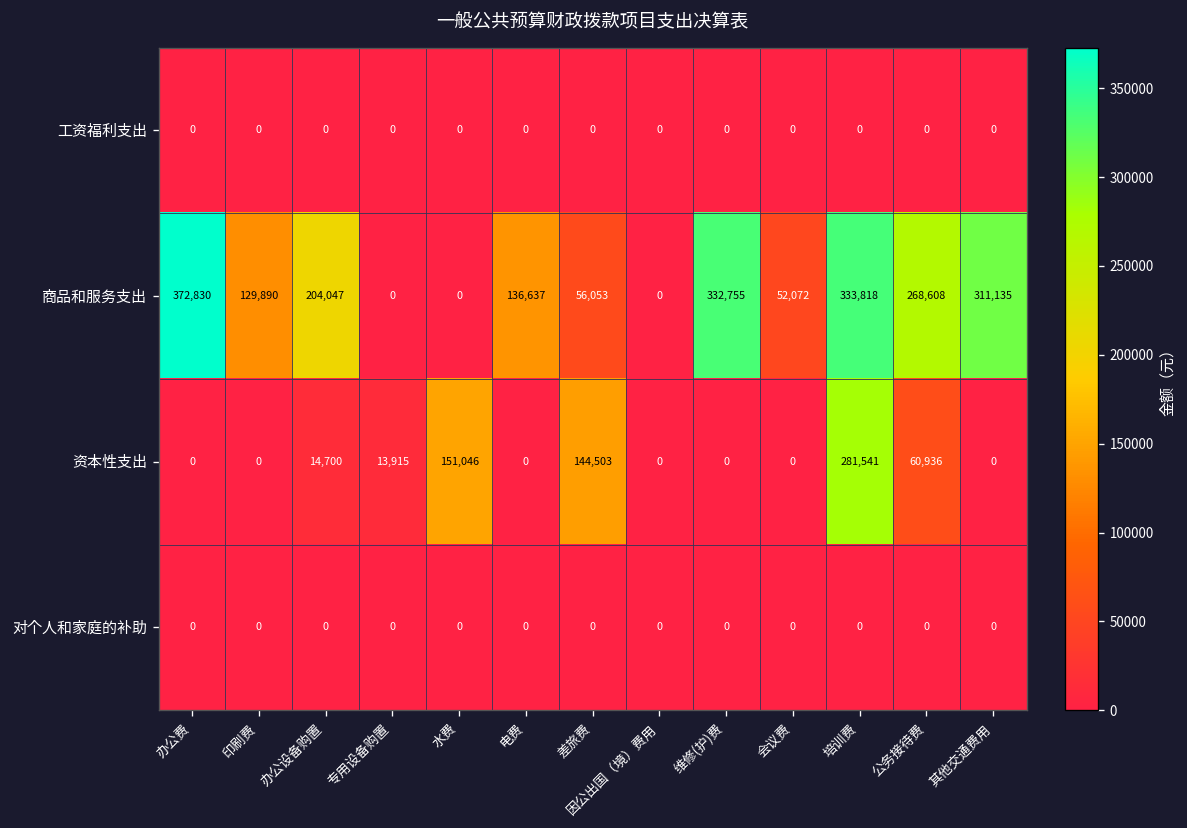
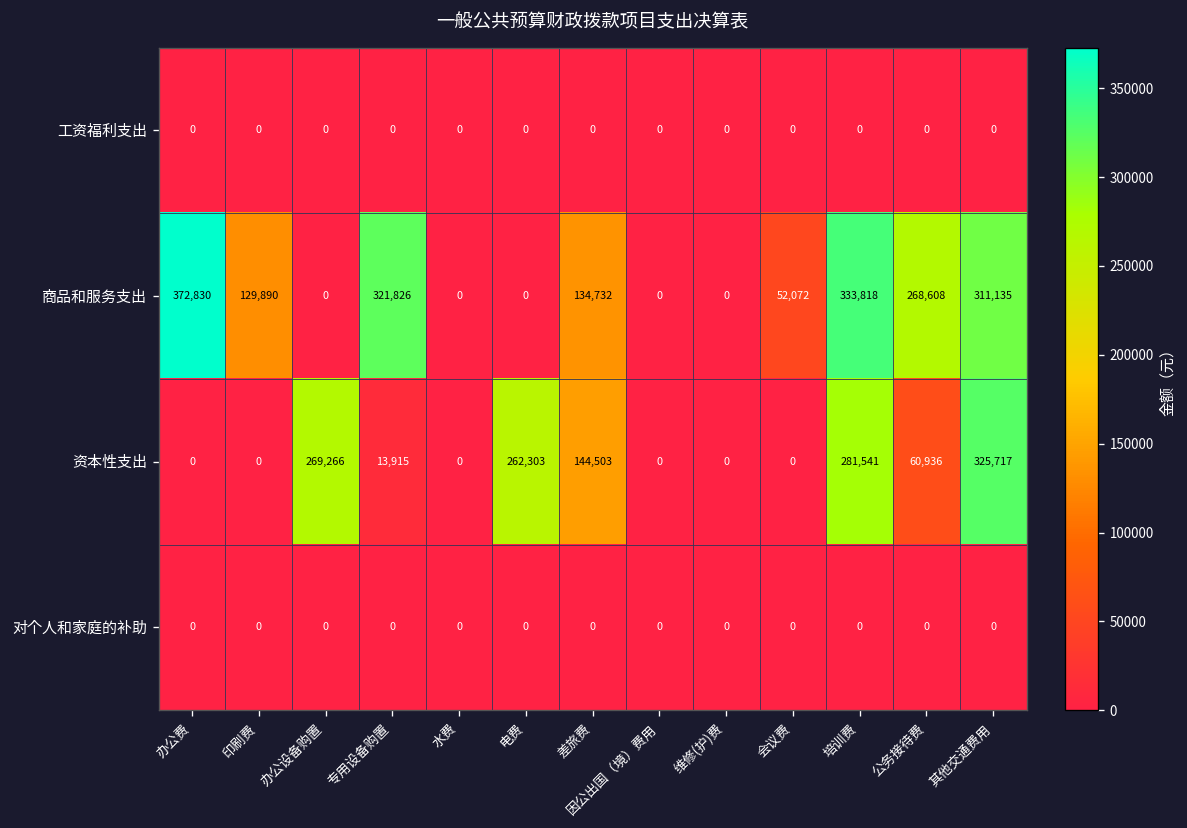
商品和服务支出, 办公设备购置: 204,047 -> 0
商品和服务支出, 专用设备购置: 0 -> 321,826
商品和服务支出, 电费: 136,637 -> 0
商品和服务支出, 差旅费: 56,053 -> 134,732
商品和服务支出, 维修(护)费: 332,755 -> 0
资本性支出, 办公设备购置: 14,700 -> 269,266
资本性支出, 水费: 151,046 -> 0
资本性支出, 电费: 0 -> 262,303
资本性支出, 其他交通费用: 0 -> 325,717
